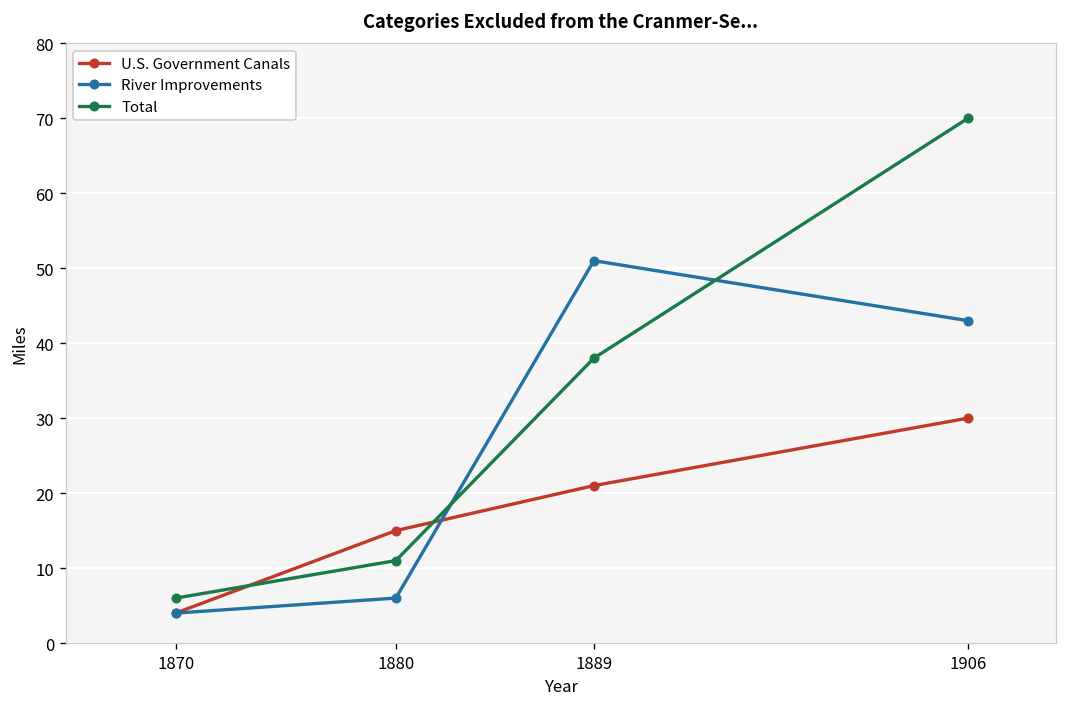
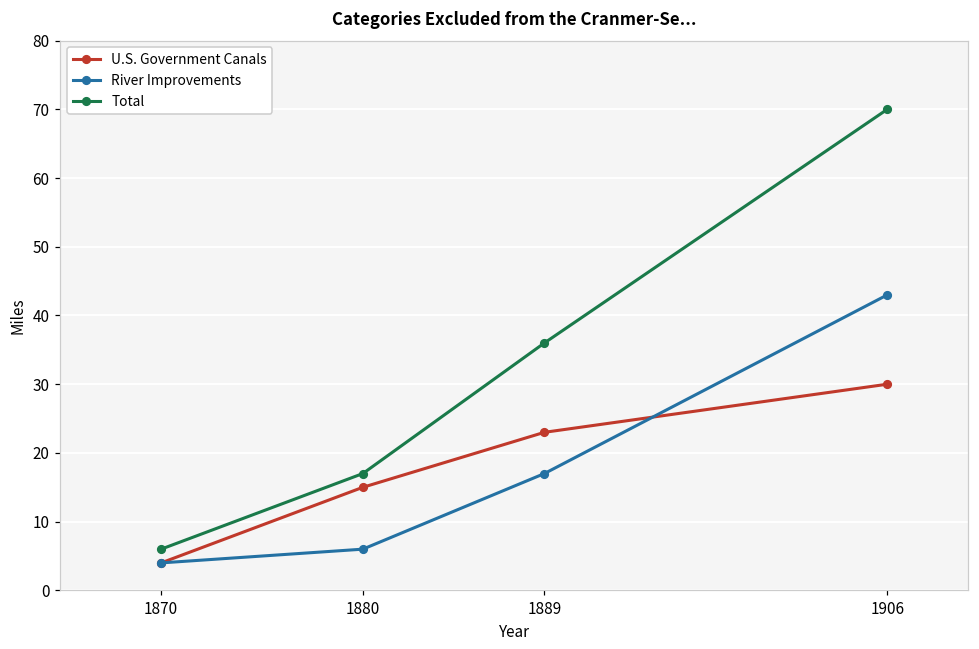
Total, 1880: 11 -> 17
U.S. Government Canals, 1889: 21 -> 23
River Improvements, 1889: 51 -> 17
Total, 1889: 38 -> 36
